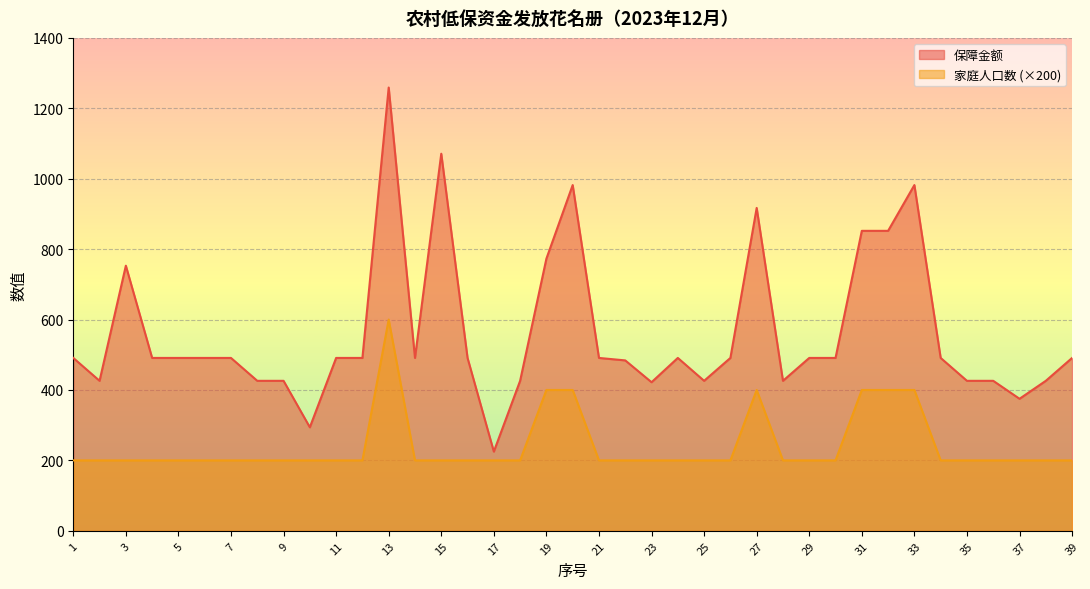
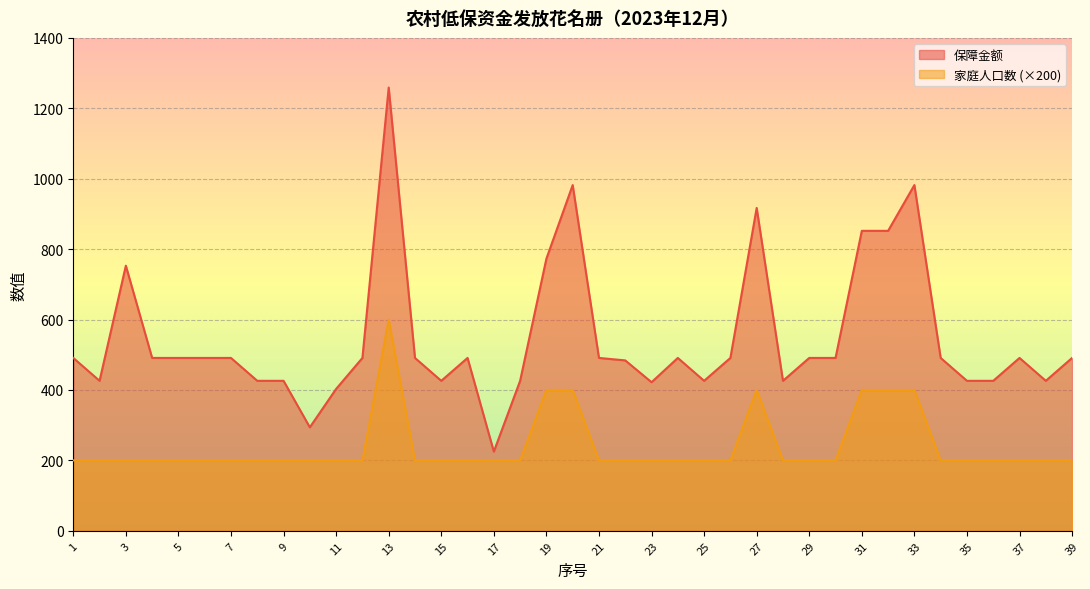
保障金额, 11: 490 -> 400
保障金额, 15: 1070 -> 430
保障金额, 37: 380 -> 490
